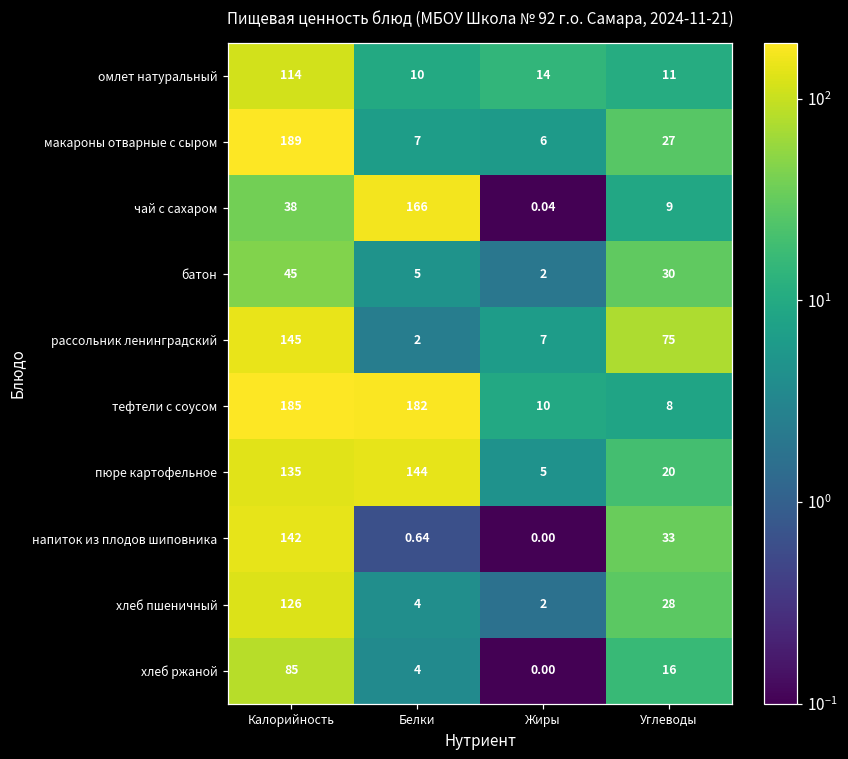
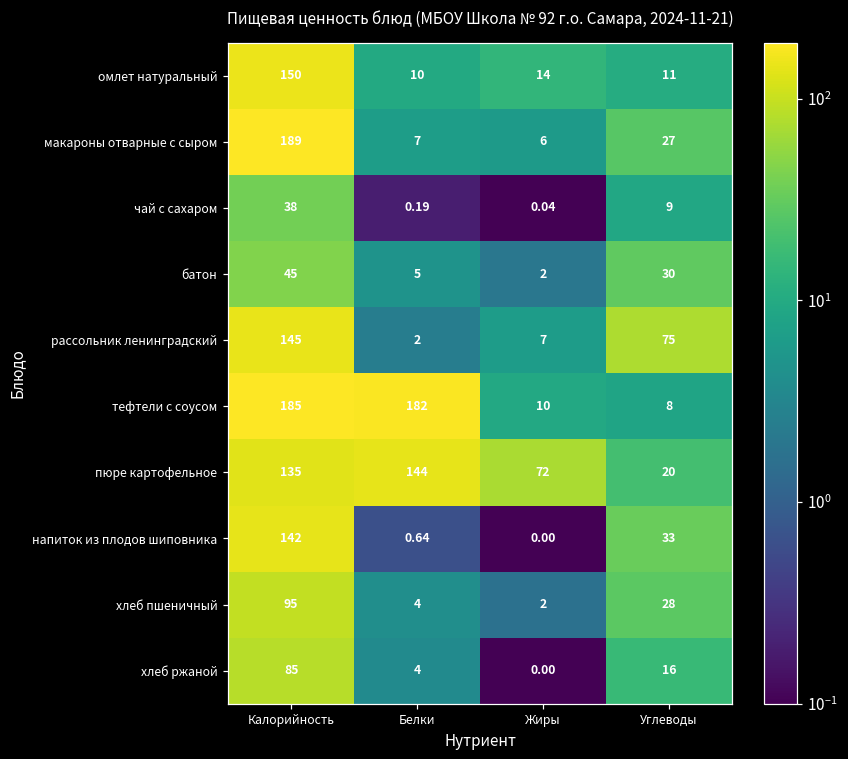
омлет натуральный, Калорийность: 114 -> 150
чай с сахаром, Белки: 166 -> 0.19
пюре картофельное, Жиры: 5 -> 72
хлеб пшеничный, Калорийность: 126 -> 95
